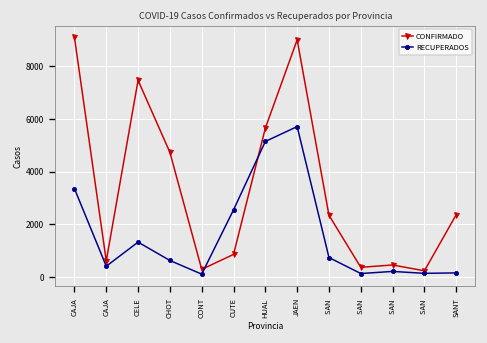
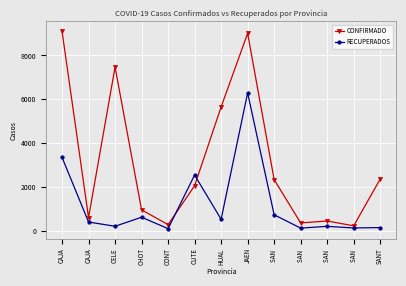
RECUPERADOS, CELE: 1300 -> 200
CONFIRMADO, CHOT: 4700 -> 1000
CONFIRMADO, CUTE: 900 -> 2100
RECUPERADOS, HUAL: 5100 -> 500
RECUPERADOS, JAEN: 5700 -> 6300
